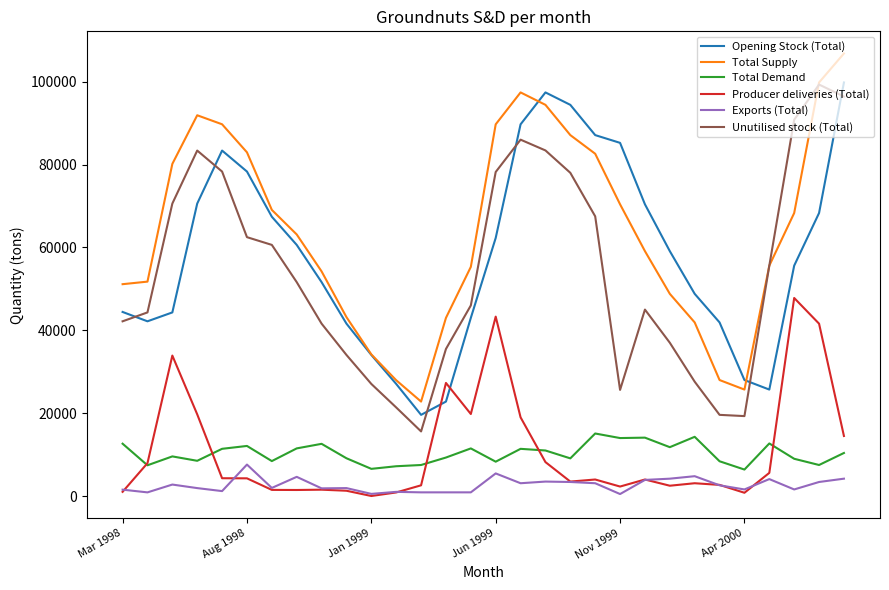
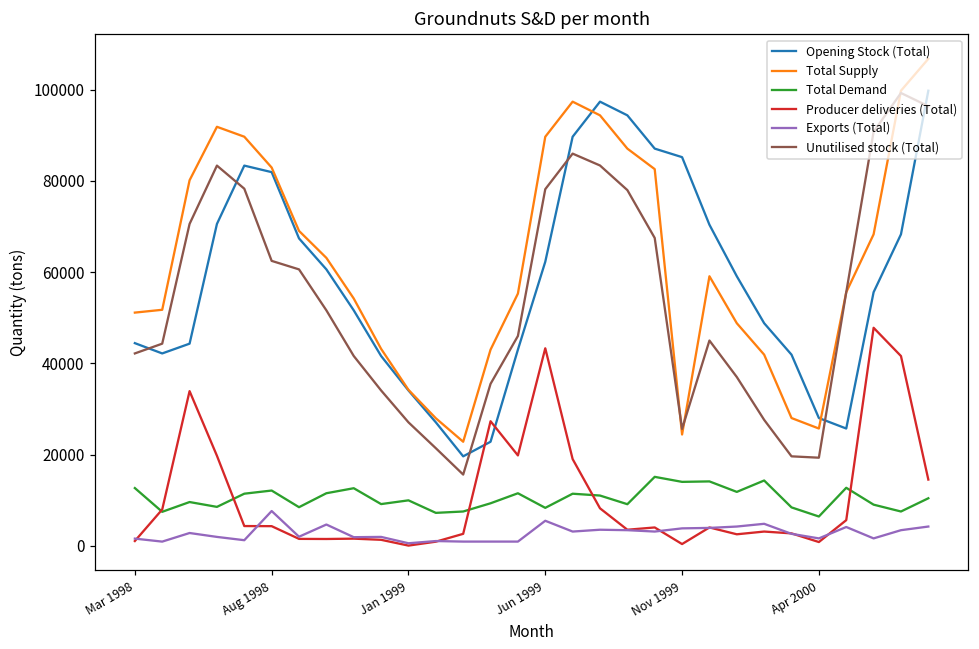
Opening Stock (Total), Aug 1998: 78000 -> 82000
Total Demand, Jan 1999: 7000 -> 10000
Total Supply, Nov 1999: 70000 -> 24000
Producer deliveries (Total), Nov 1999: 2000 -> 0
Exports (Total), Nov 1999: 0 -> 4000
